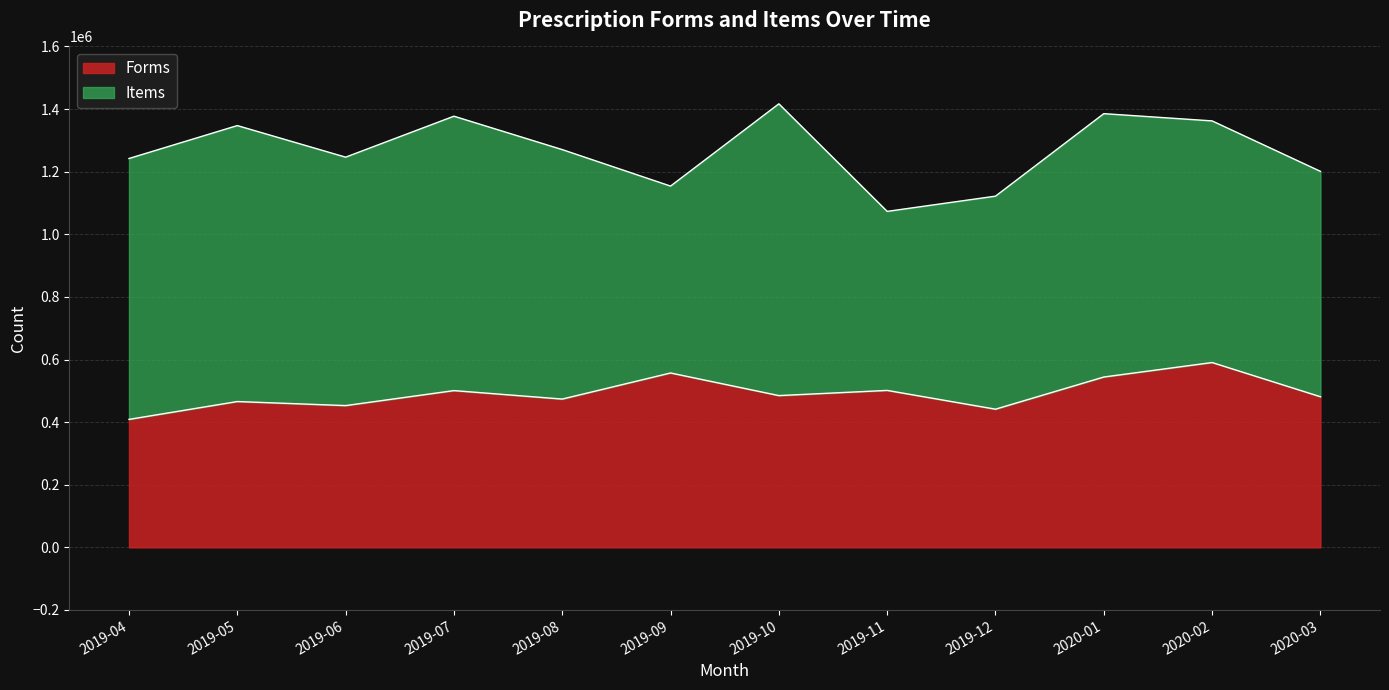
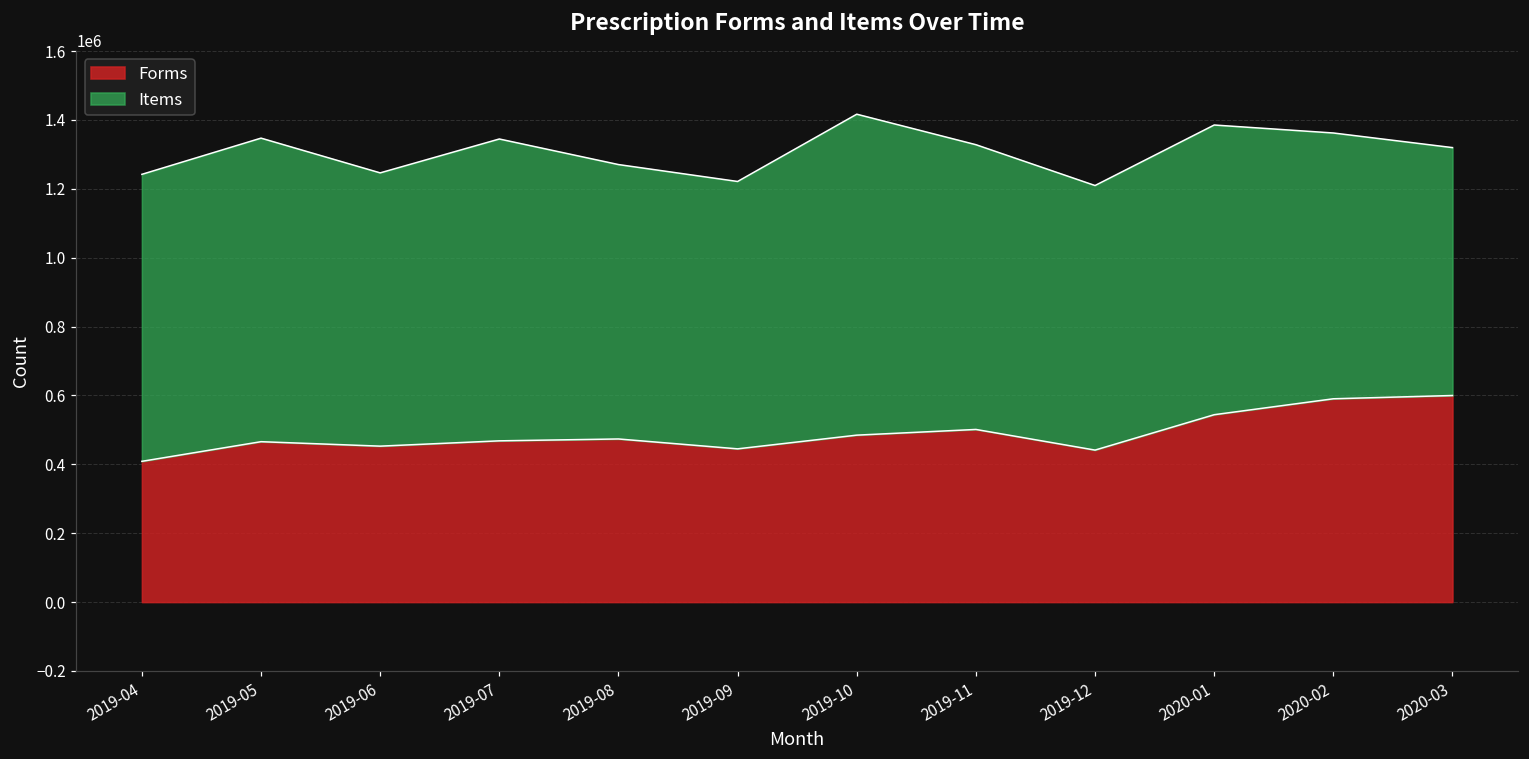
Forms, 2019-07: 500000 -> 470000
Forms, 2019-09: 560000 -> 450000
Items, 2019-09: 600000 -> 780000
Items, 2019-11: 570000 -> 830000
Items, 2019-12: 680000 -> 770000
Forms, 2020-03: 480000 -> 600000
